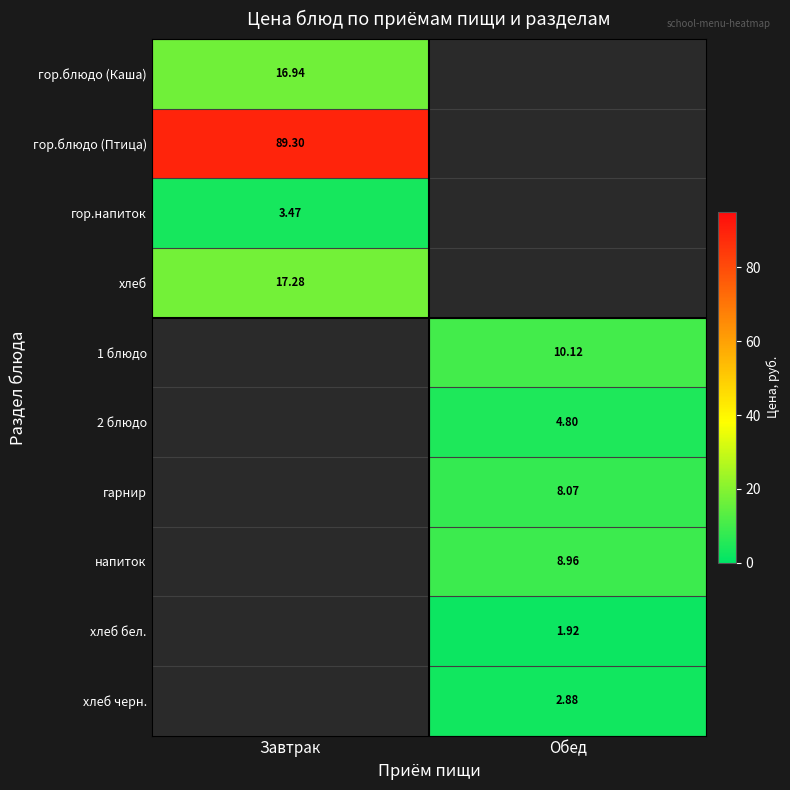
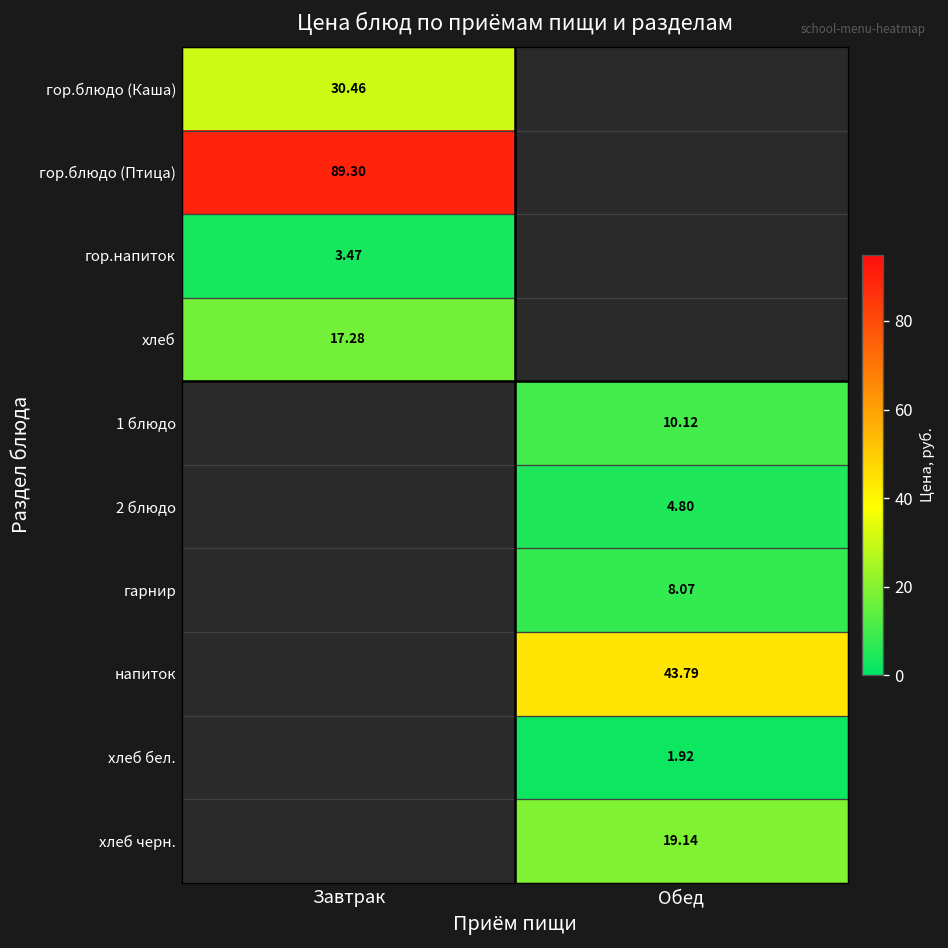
гор.блюдо (Каша), Завтрак: 16.94 -> 30.46
напиток, Обед: 8.96 -> 43.79
хлеб черн., Обед: 2.88 -> 19.14
